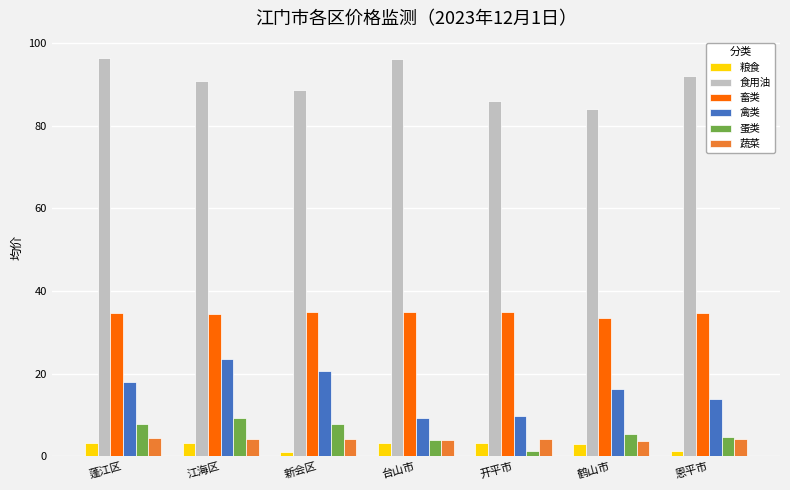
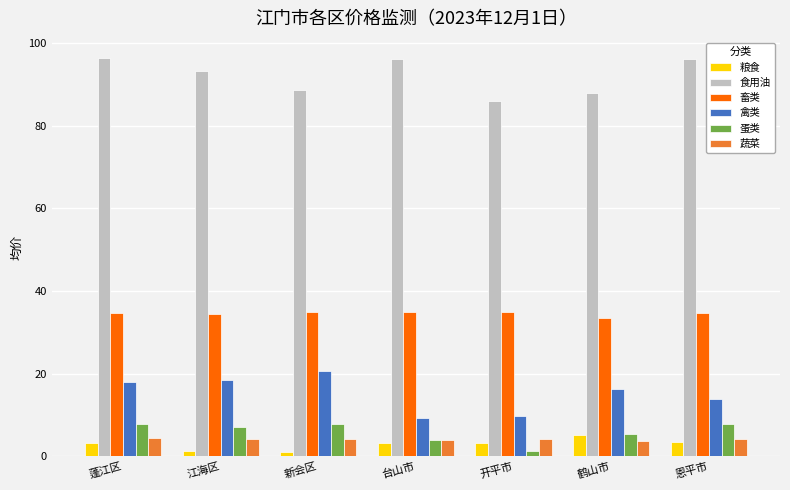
粮食, 江海区: 3 -> 1
食用油, 江海区: 91 -> 93
禽类, 江海区: 24 -> 19
蛋类, 江海区: 9 -> 7
粮食, 鹤山市: 3 -> 5
食用油, 鹤山市: 84 -> 88
粮食, 恩平市: 1 -> 4
食用油, 恩平市: 92 -> 96
蛋类, 恩平市: 5 -> 8
